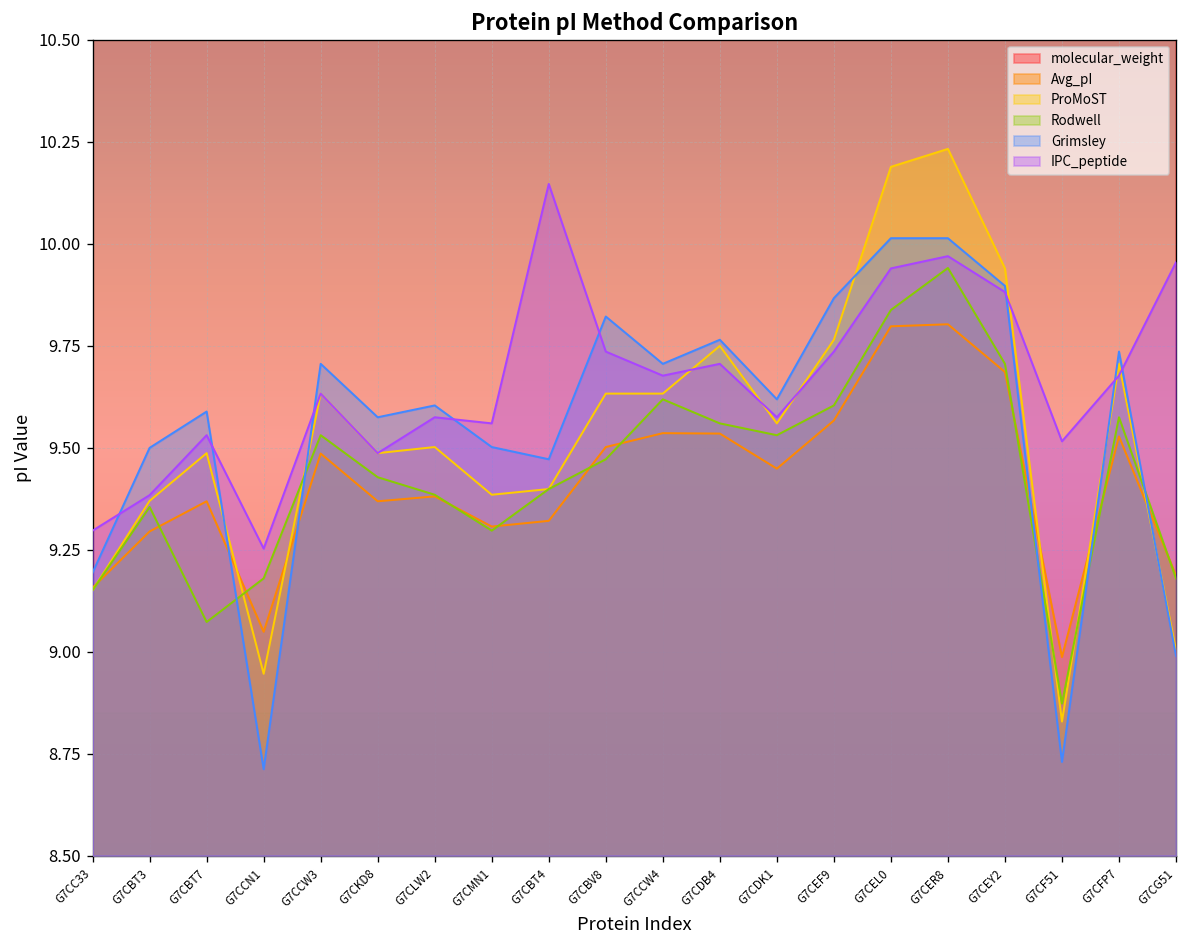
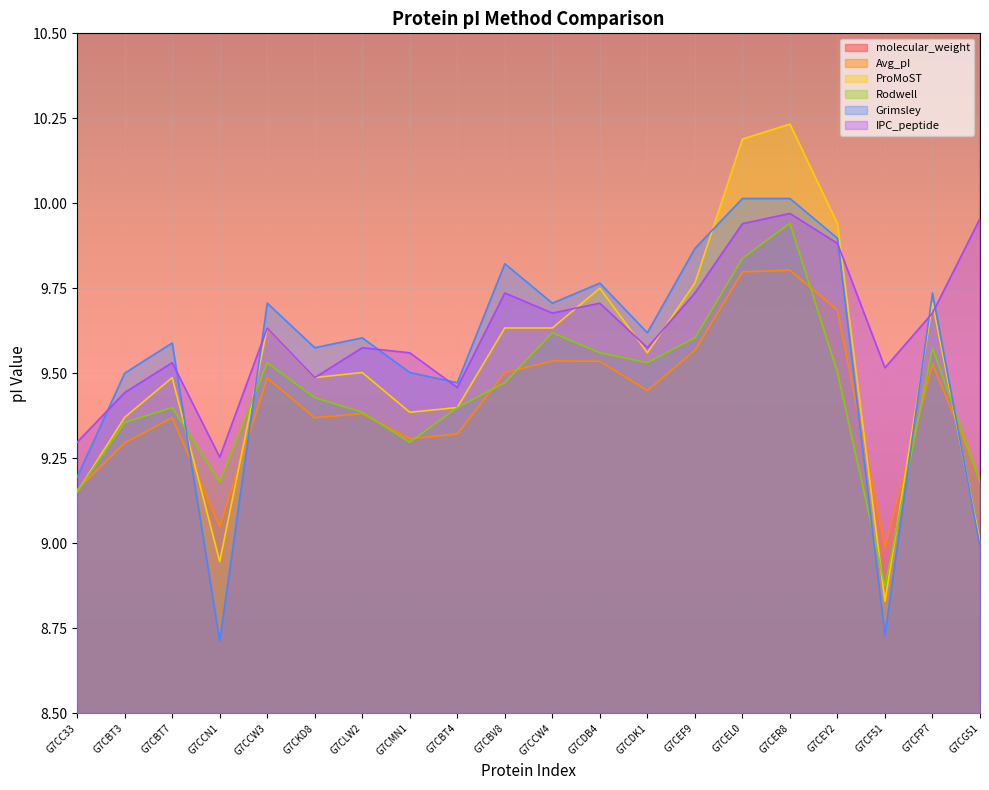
IPC_peptide, G7CBT3: 9.38 -> 9.44
Rodwell, G7CBT7: 9.07 -> 9.40
IPC_peptide, G7CBT4: 10.15 -> 9.46
Rodwell, G7CEY2: 9.71 -> 9.50
